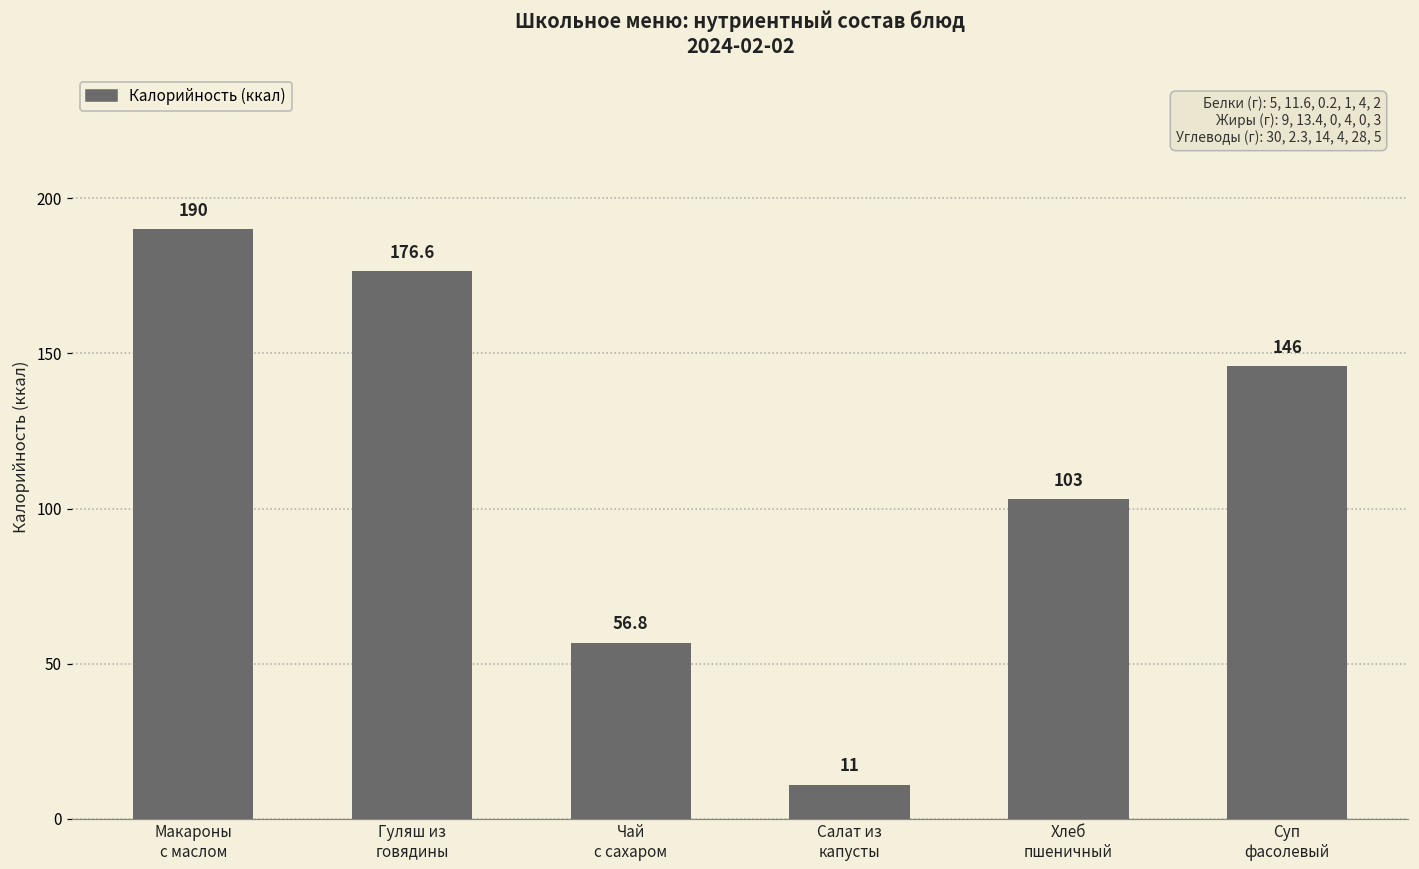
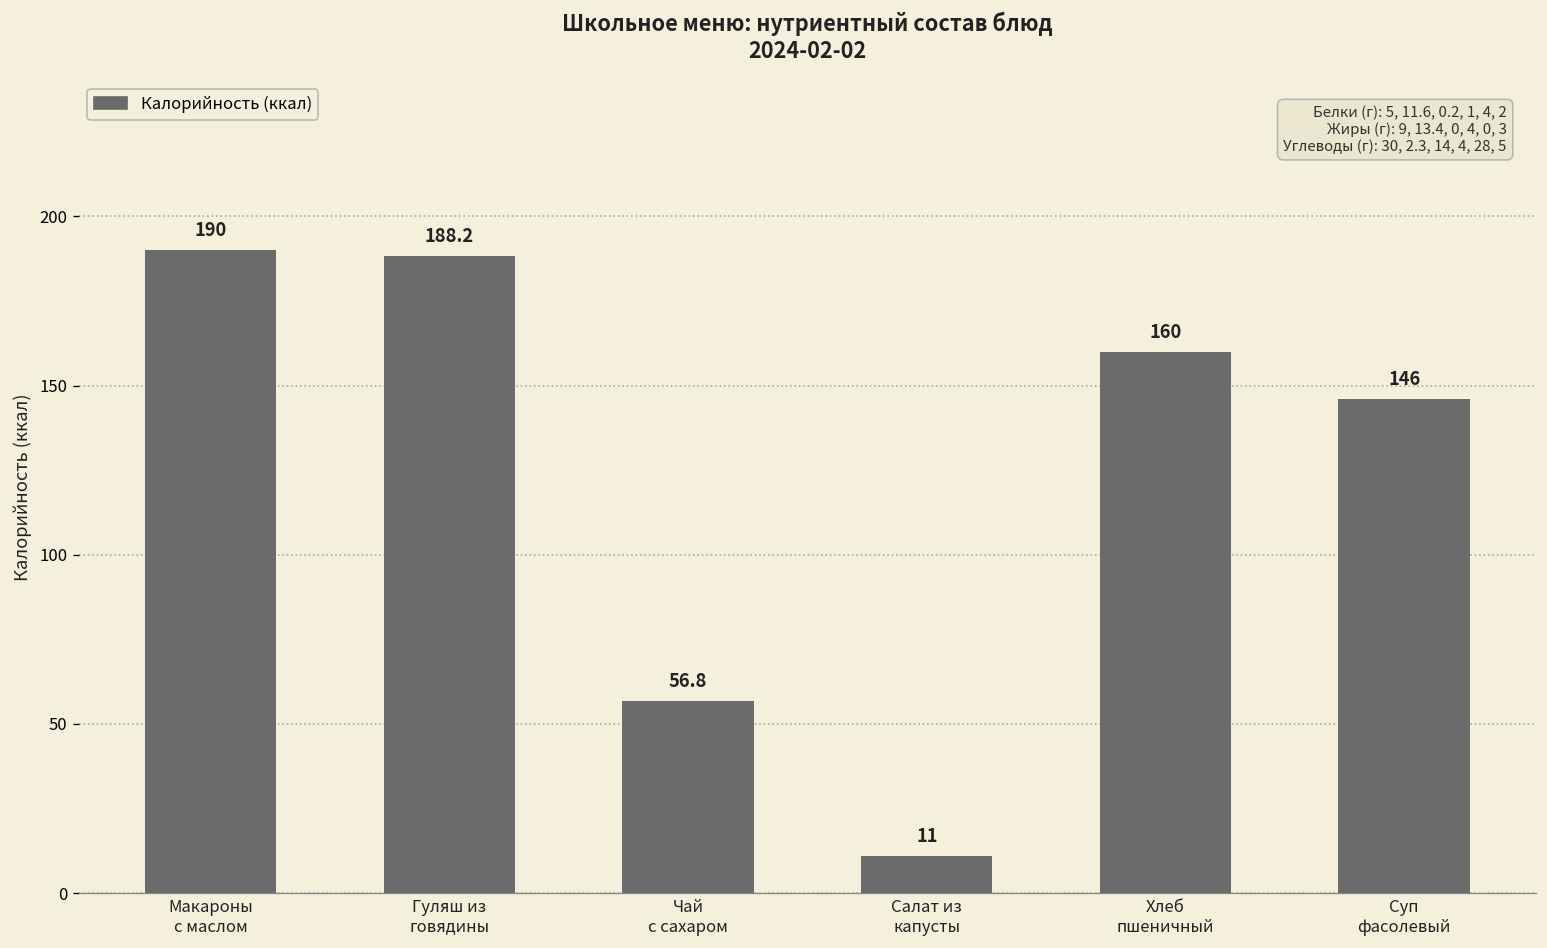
Гуляш из говядины: 176.6 -> 188.2
Хлеб пшеничный: 103 -> 160
